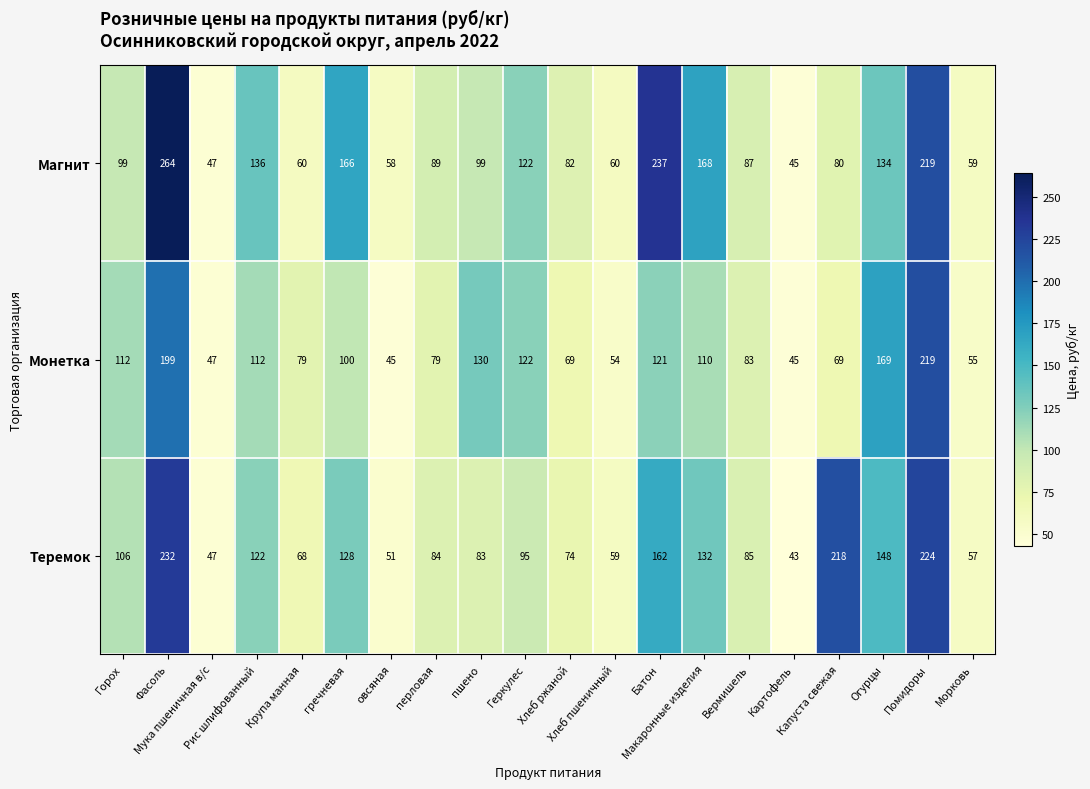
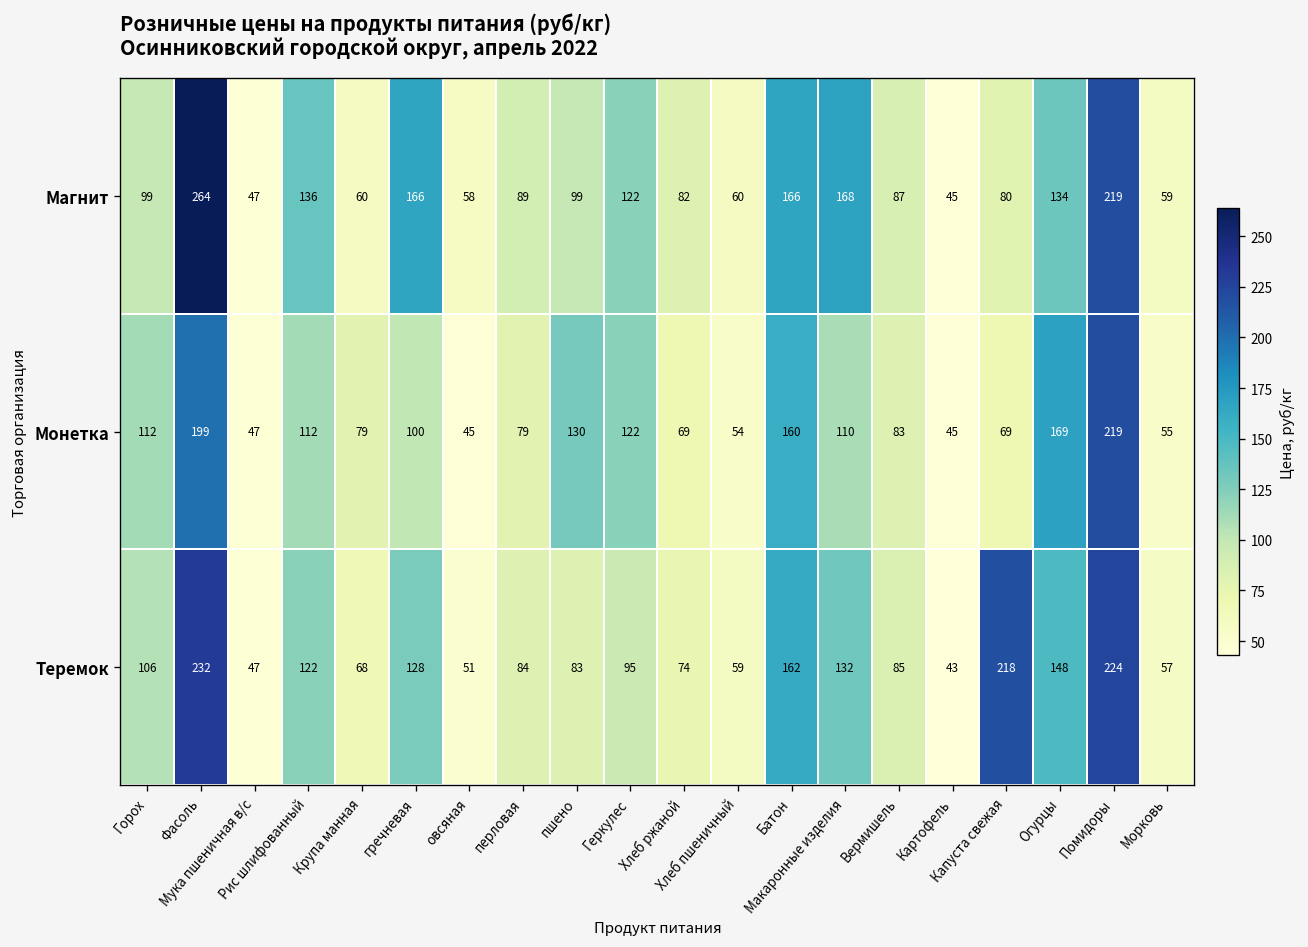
Магнит, Батон: 237 -> 166
Монетка, Батон: 121 -> 160
